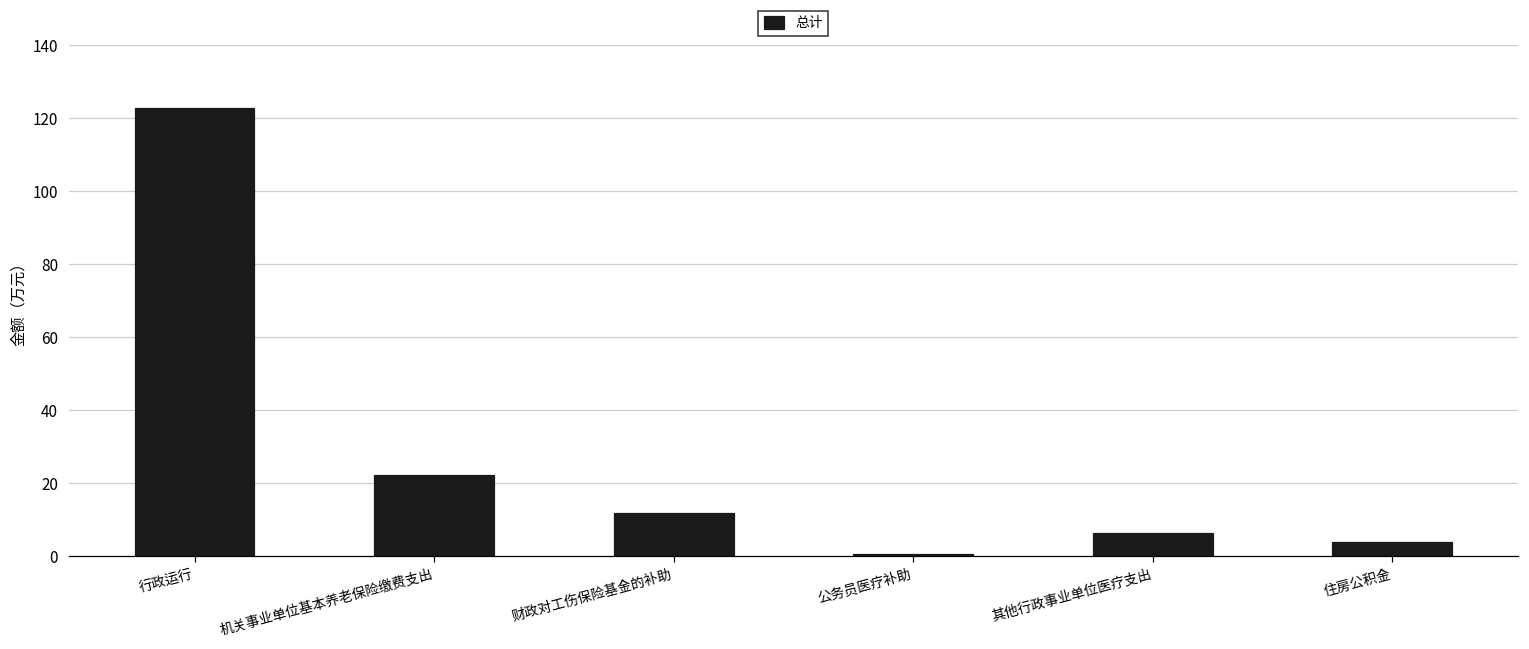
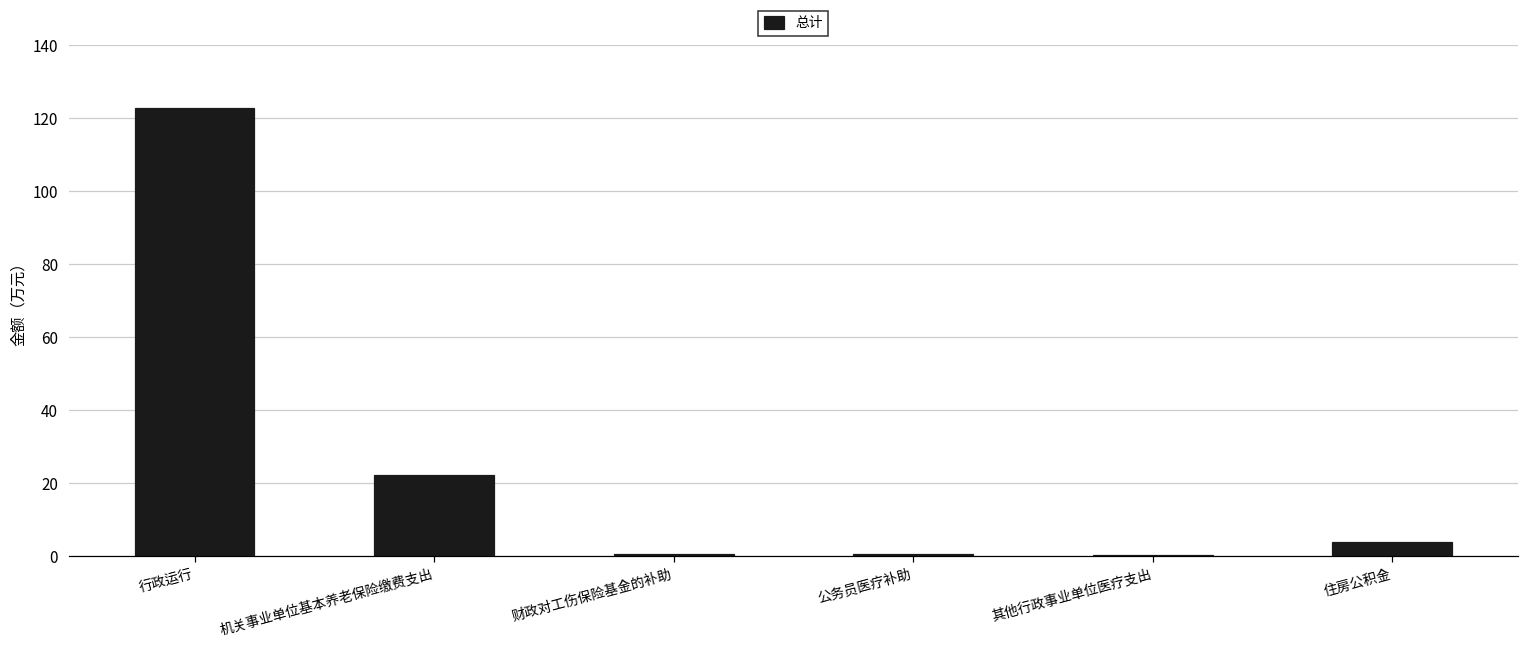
财政对工伤保险基金的补助: 12 -> 1
其他行政事业单位医疗支出: 6 -> 0
